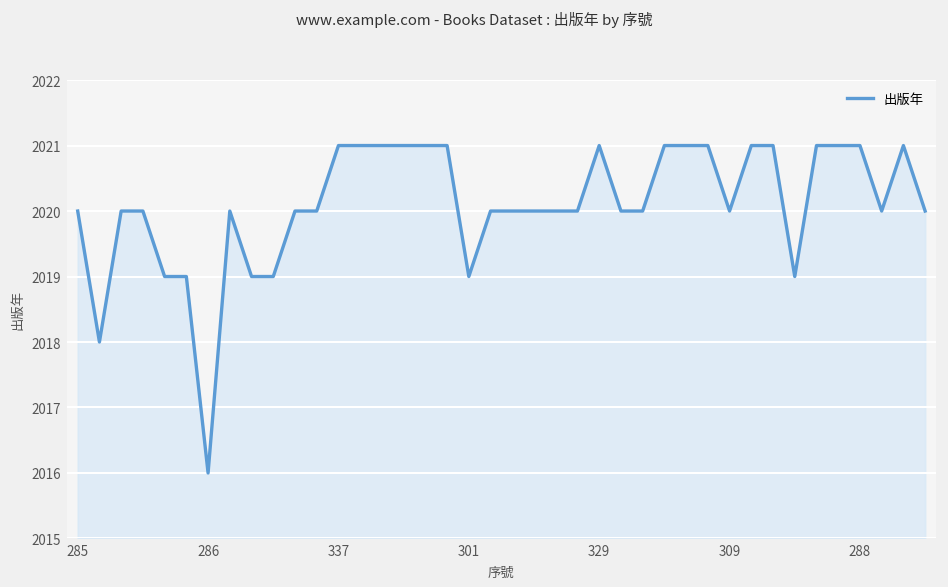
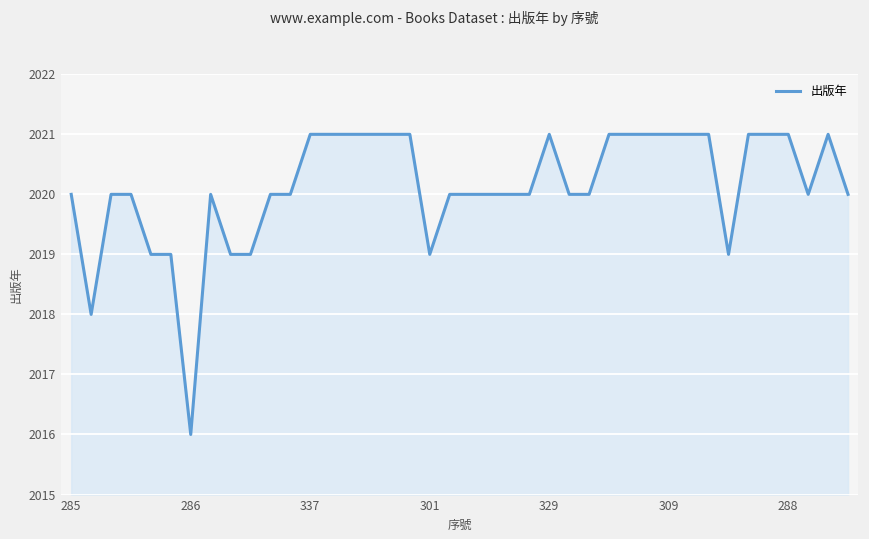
309: 2020 -> 2021
